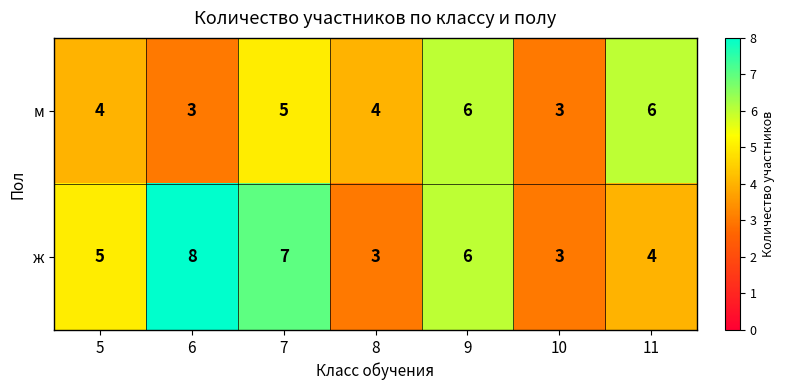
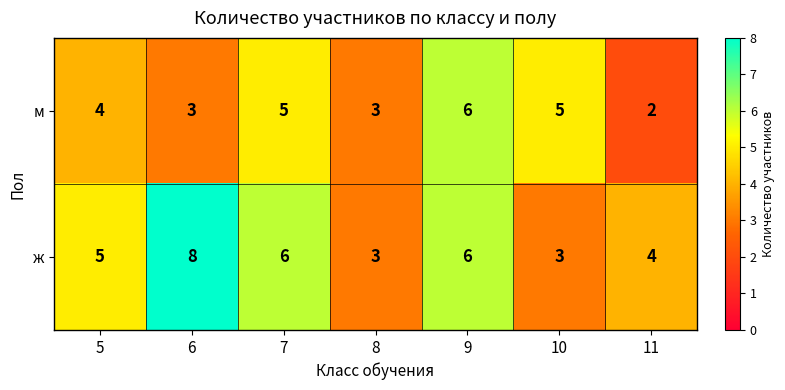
м, 8: 4 -> 3
м, 10: 3 -> 5
м, 11: 6 -> 2
ж, 7: 7 -> 6
